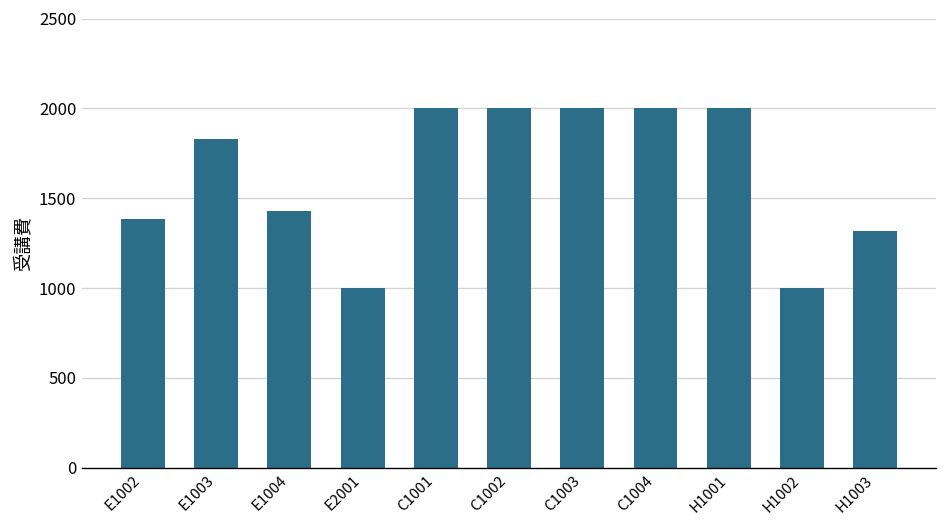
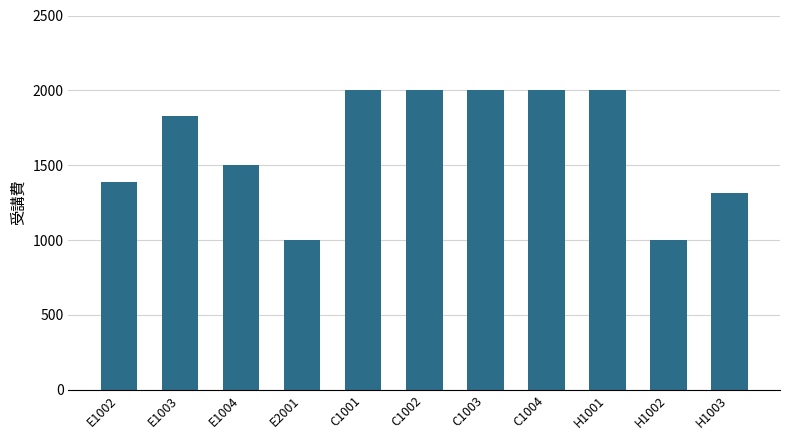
E1004: 1430 -> 1500
